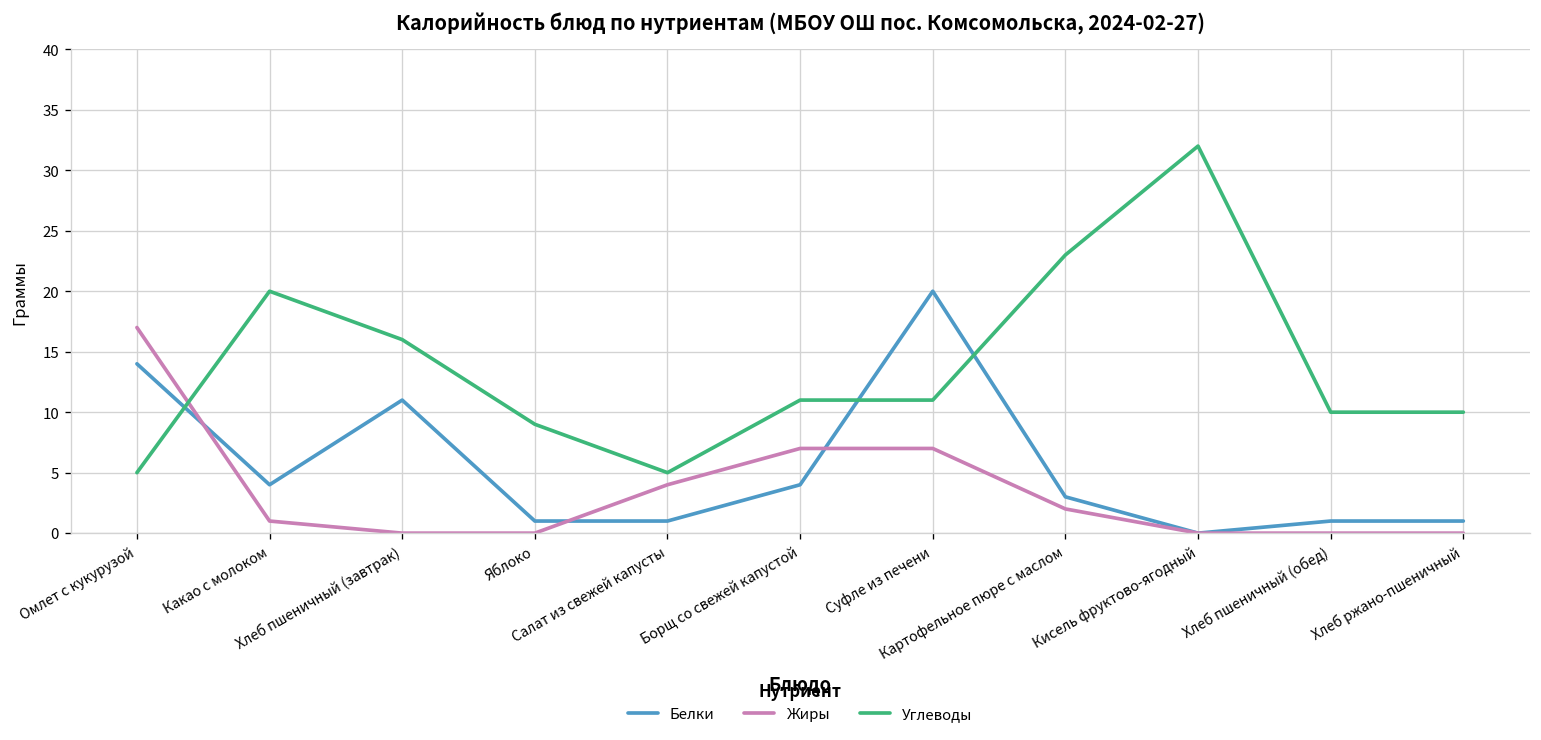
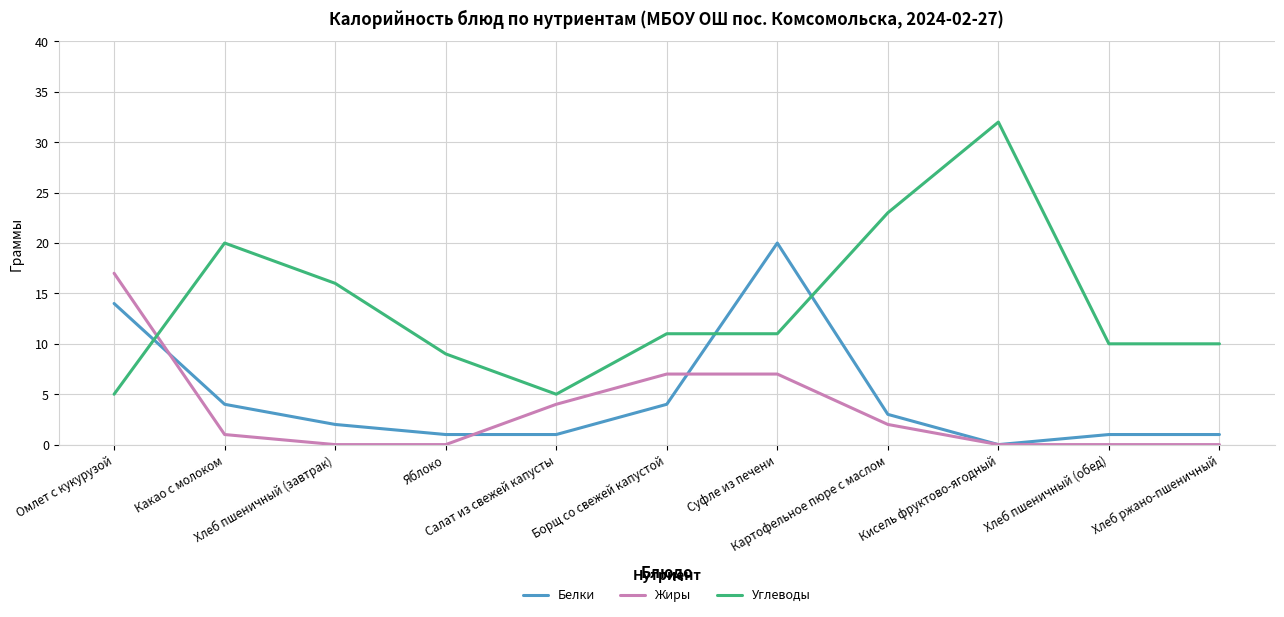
Белки, Хлеб пшеничный (завтрак): 11 -> 2
